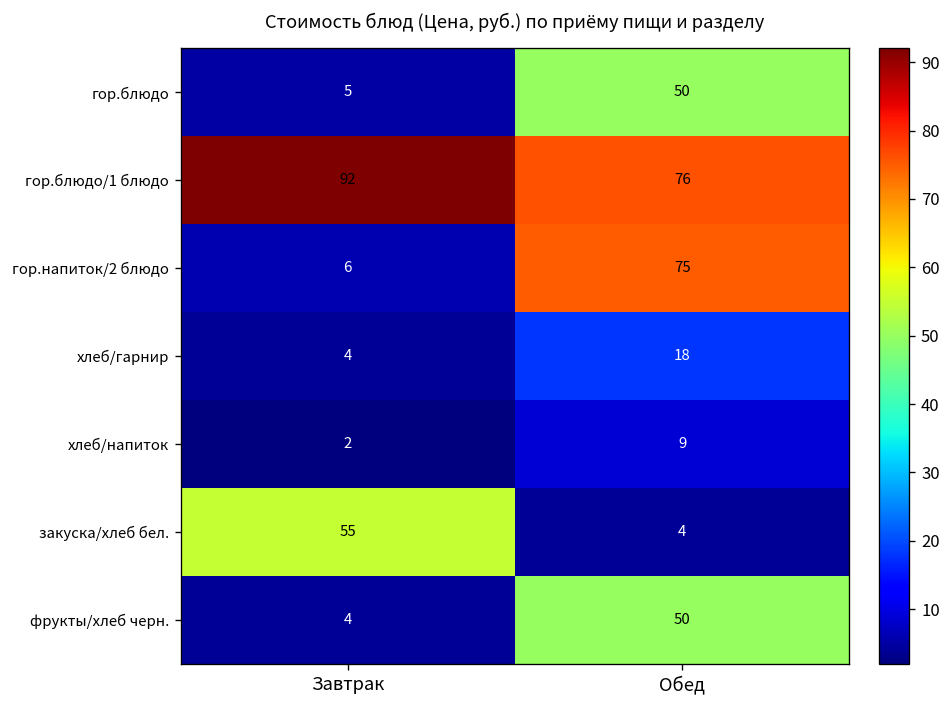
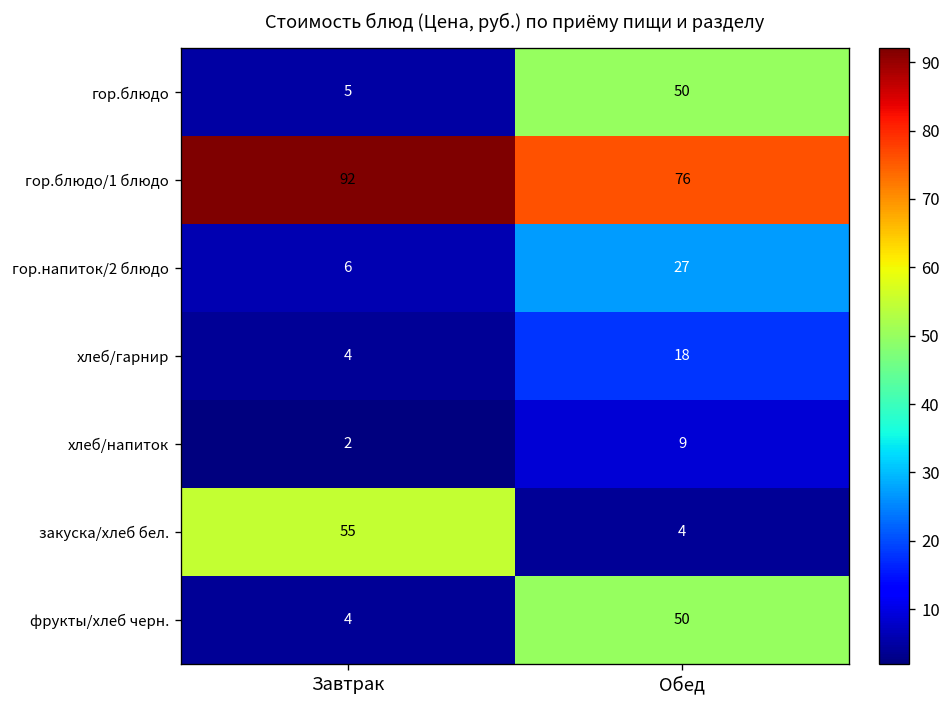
гор.напиток/2 блюдо, Обед: 75 -> 27
